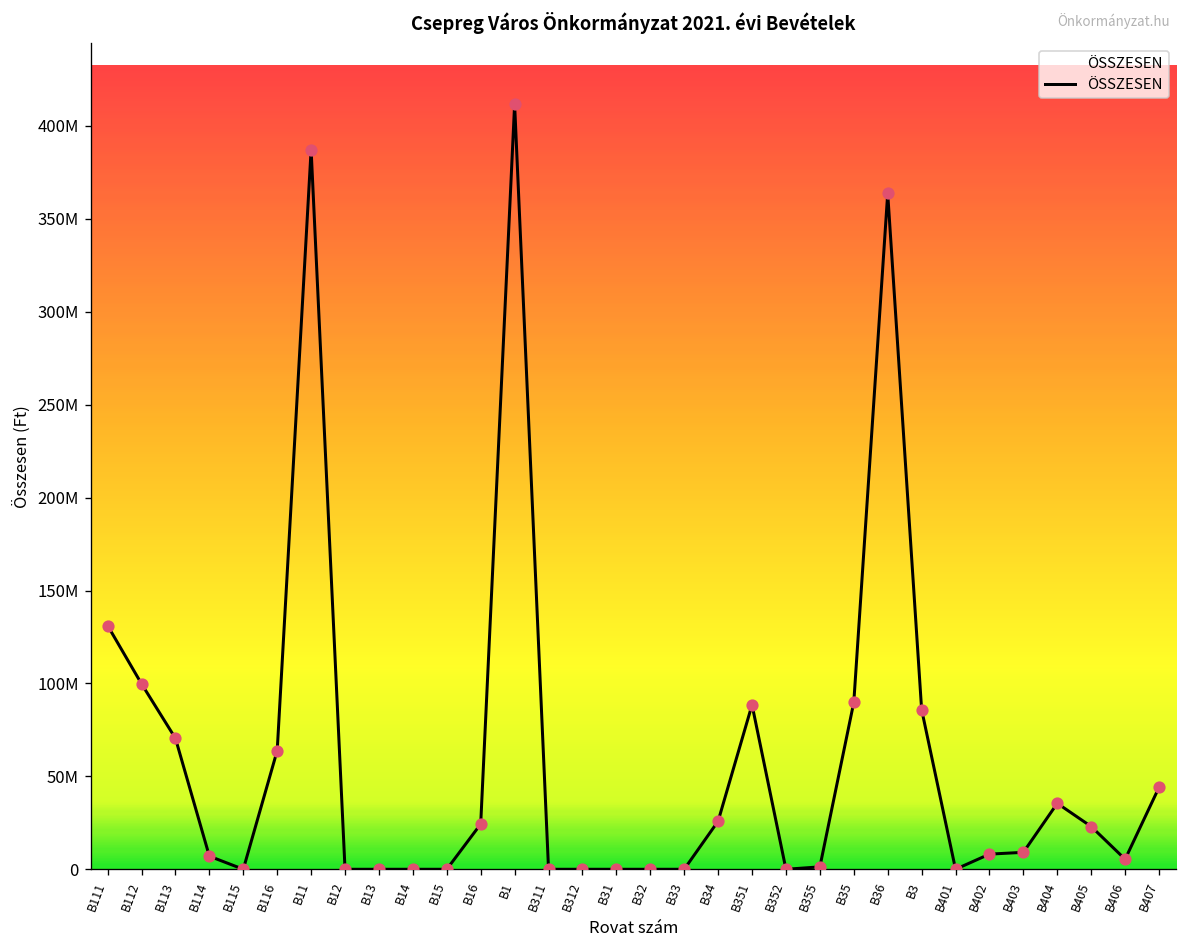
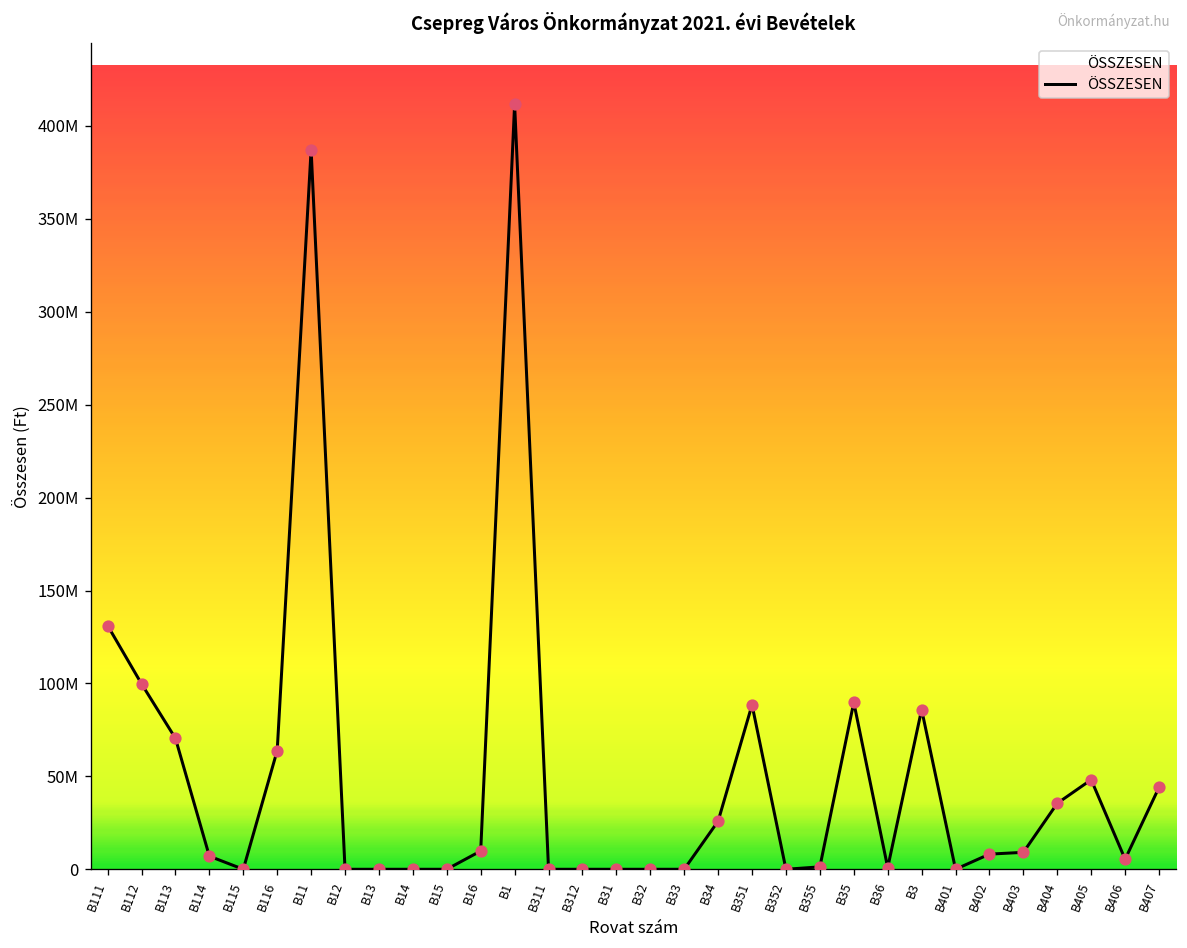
B16: 24000000 -> 10000000
B36: 364000000 -> 1000000
B405: 23000000 -> 48000000
